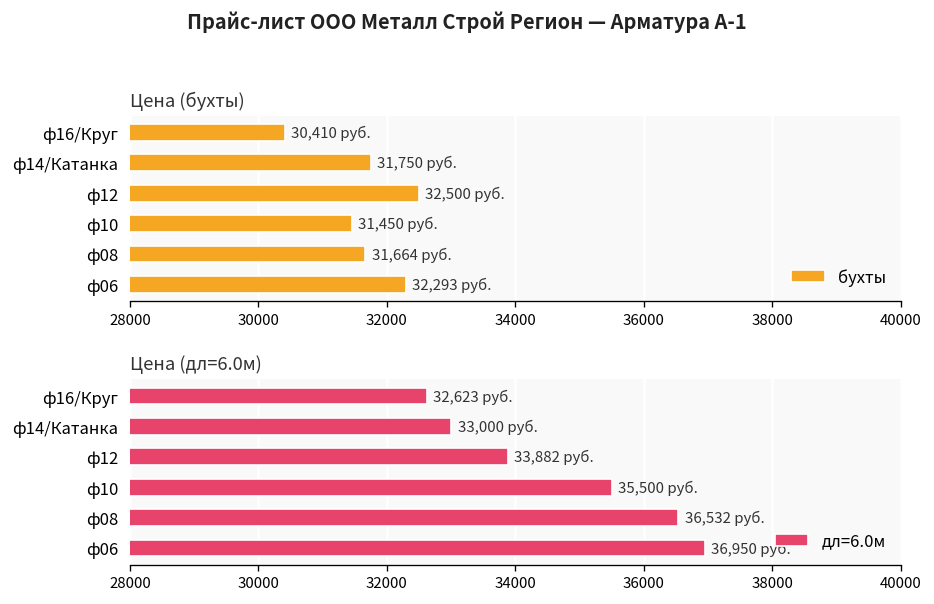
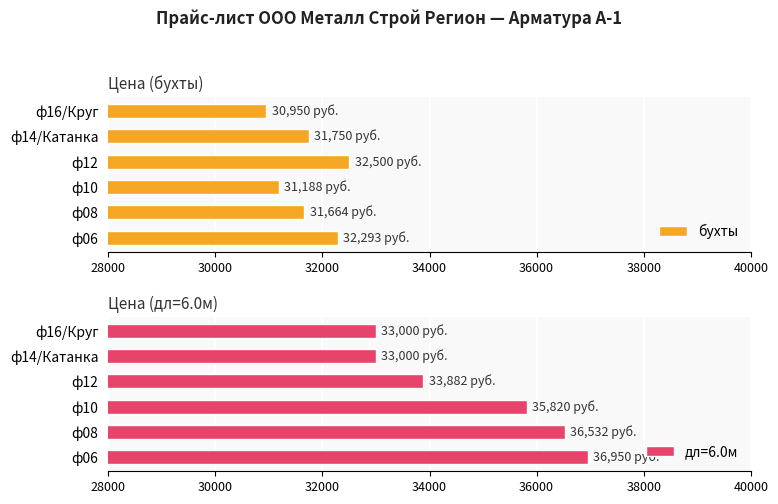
Цена (бухты), ф16/Круг: 30,410 -> 30,950
Цена (бухты), ф10: 31,450 -> 31,188
Цена (дл=6.0м), ф16/Круг: 32,623 -> 33,000
Цена (дл=6.0м), ф10: 35,500 -> 35,820
